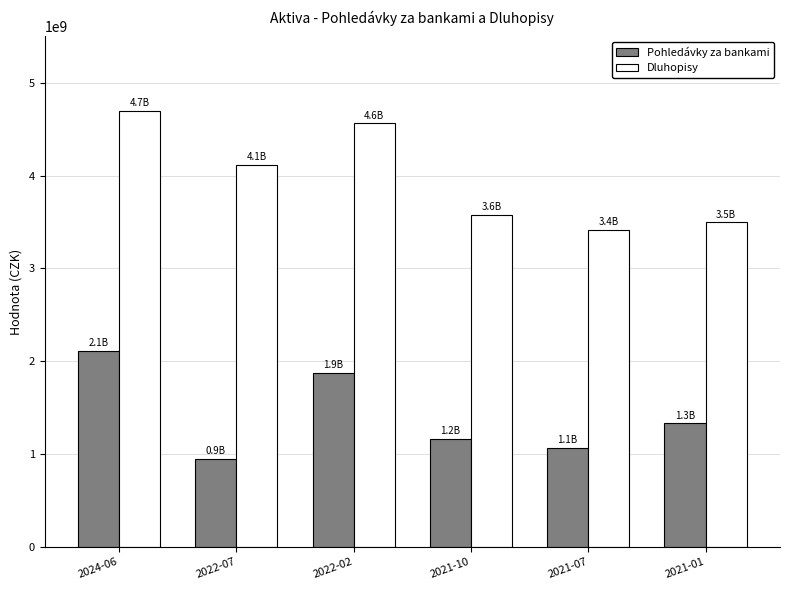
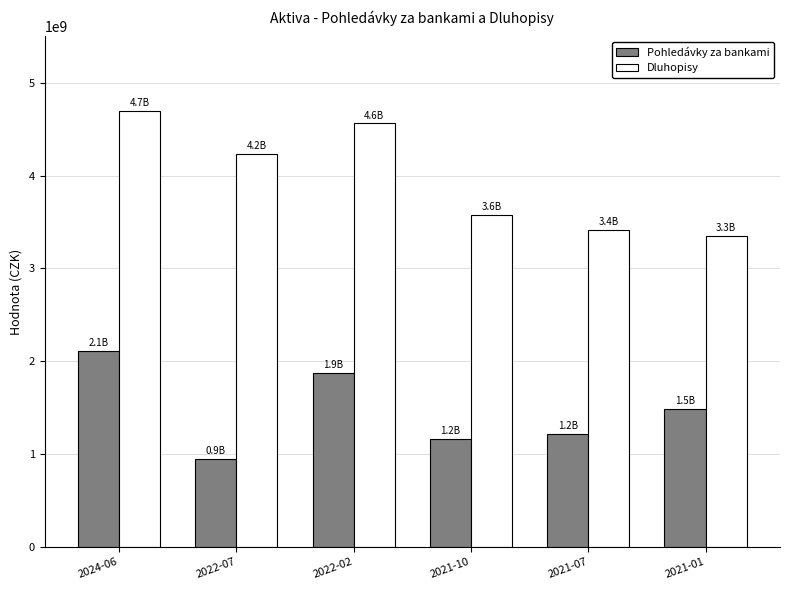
Dluhopisy, 2022-07: 4.1B -> 4.2B
Pohledávky za bankami, 2021-07: 1.1B -> 1.2B
Pohledávky za bankami, 2021-01: 1.3B -> 1.5B
Dluhopisy, 2021-01: 3.5B -> 3.3B
